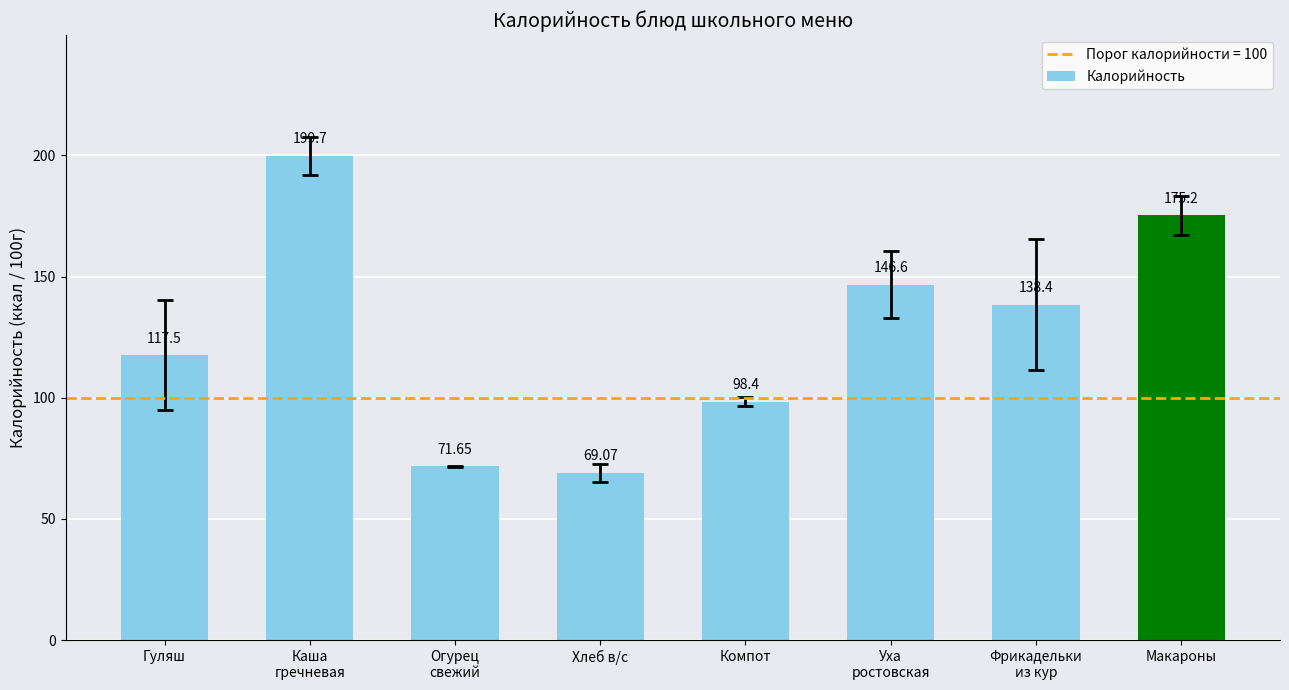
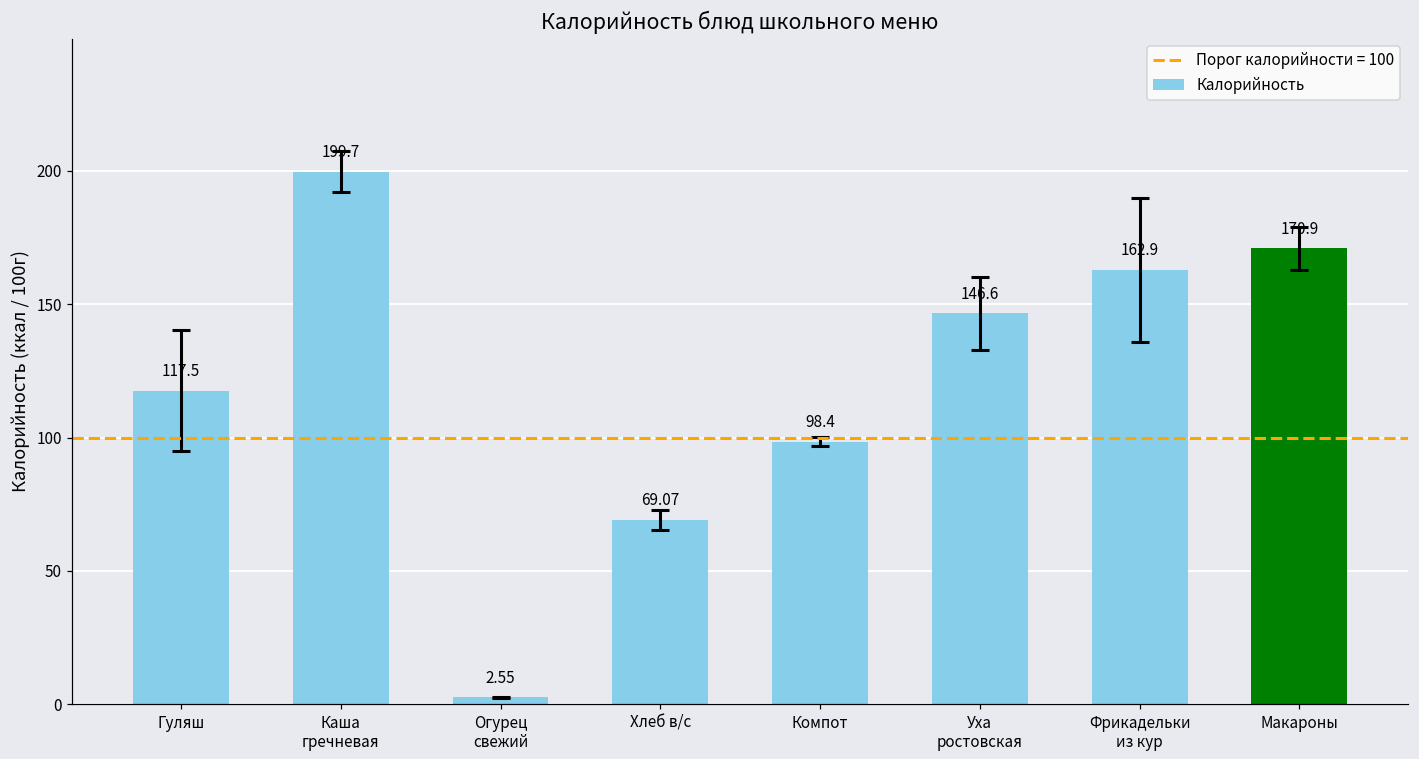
Калорийность, Огурец свежий: 71.65 -> 2.55
Калорийность, Фрикадельки из кур: 138.4 -> 162.9
Калорийность, Макароны: 175.2 -> 170.9
